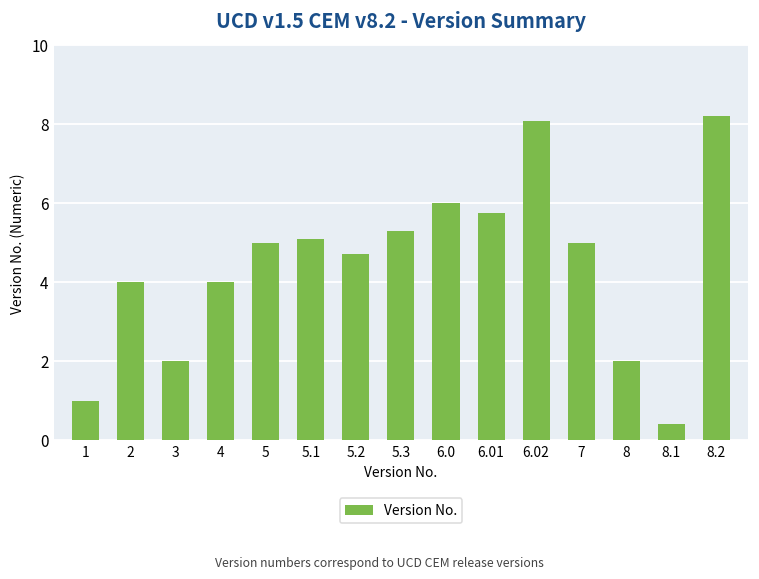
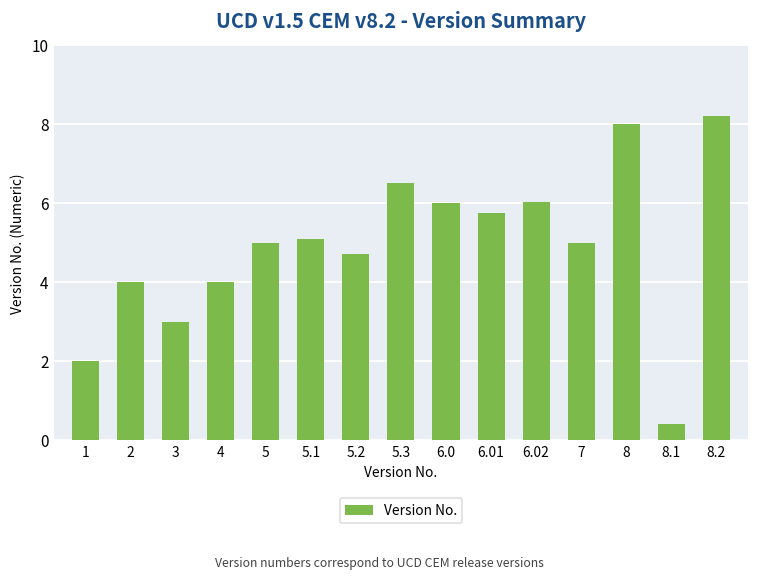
1: 1 -> 2
3: 2 -> 3
5.3: 5.3 -> 6.5
6.02: 8.1 -> 6.0
8: 2 -> 8
